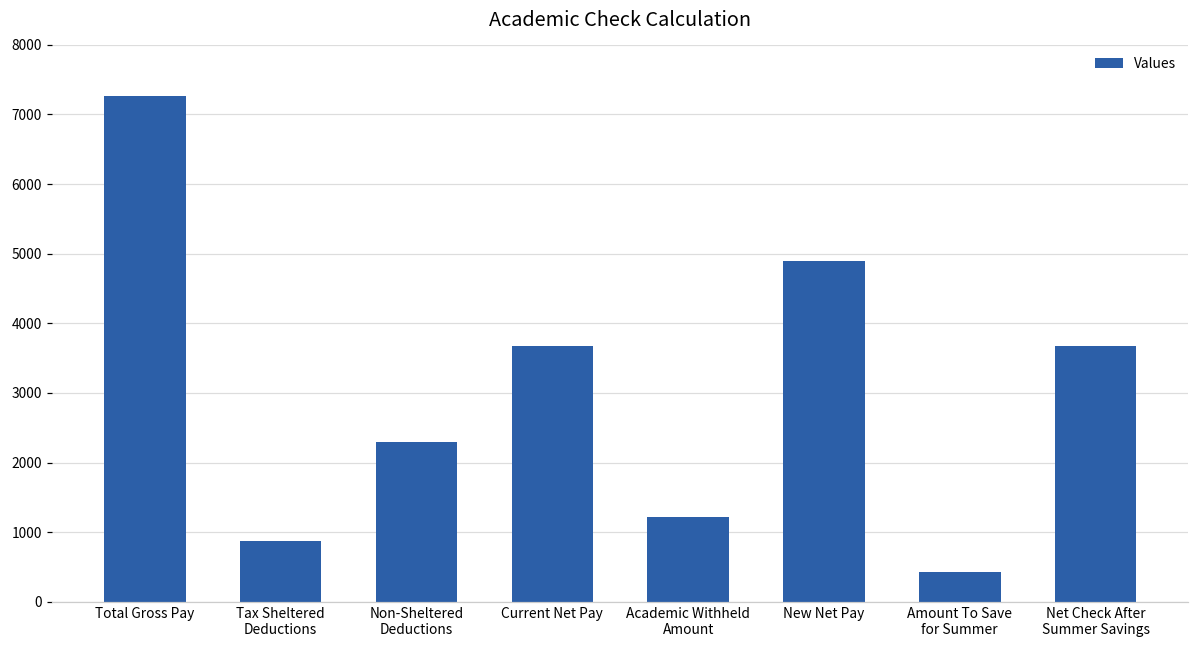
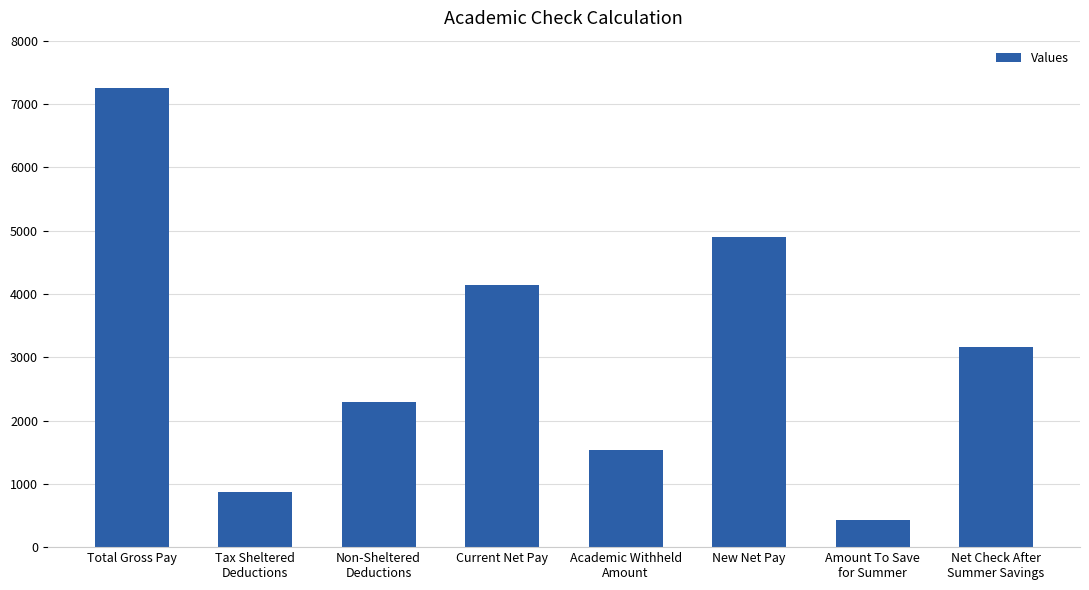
Current Net Pay: 3700 -> 4100
Academic Withheld Amount: 1200 -> 1500
Net Check After Summer Savings: 3700 -> 3200
